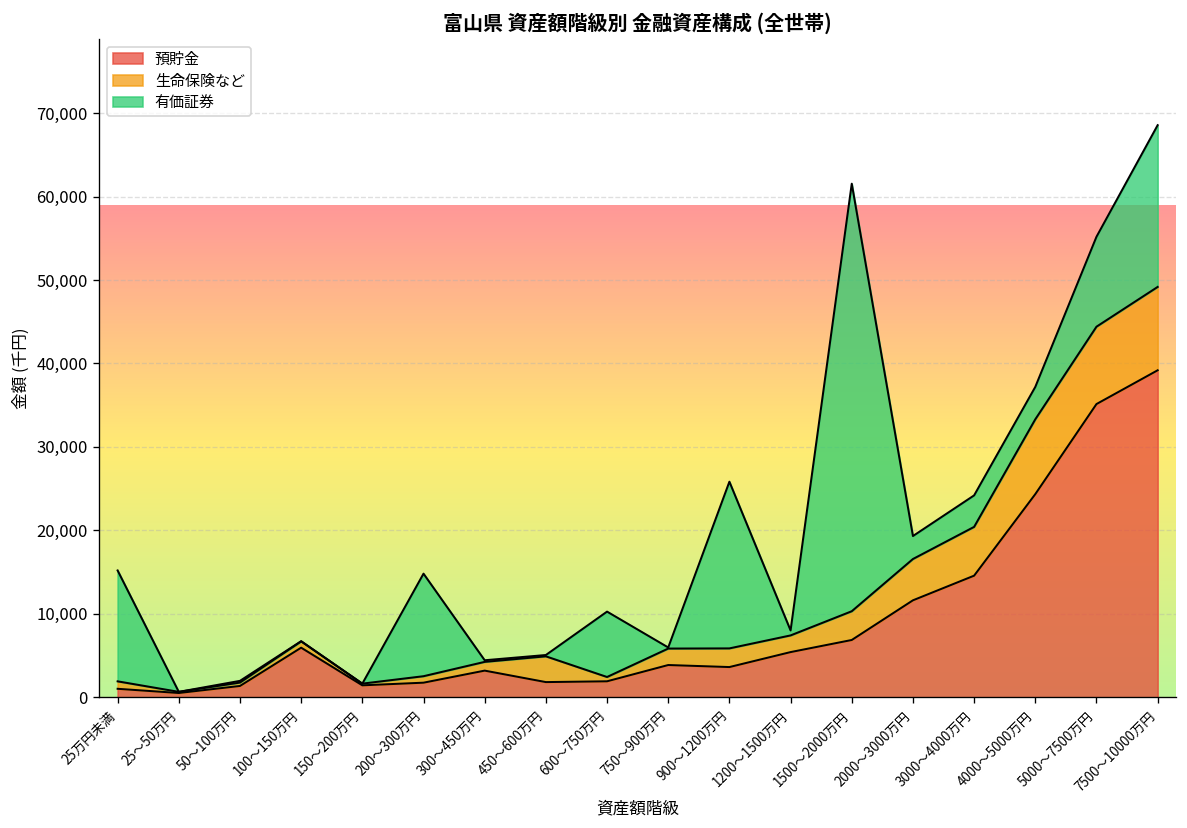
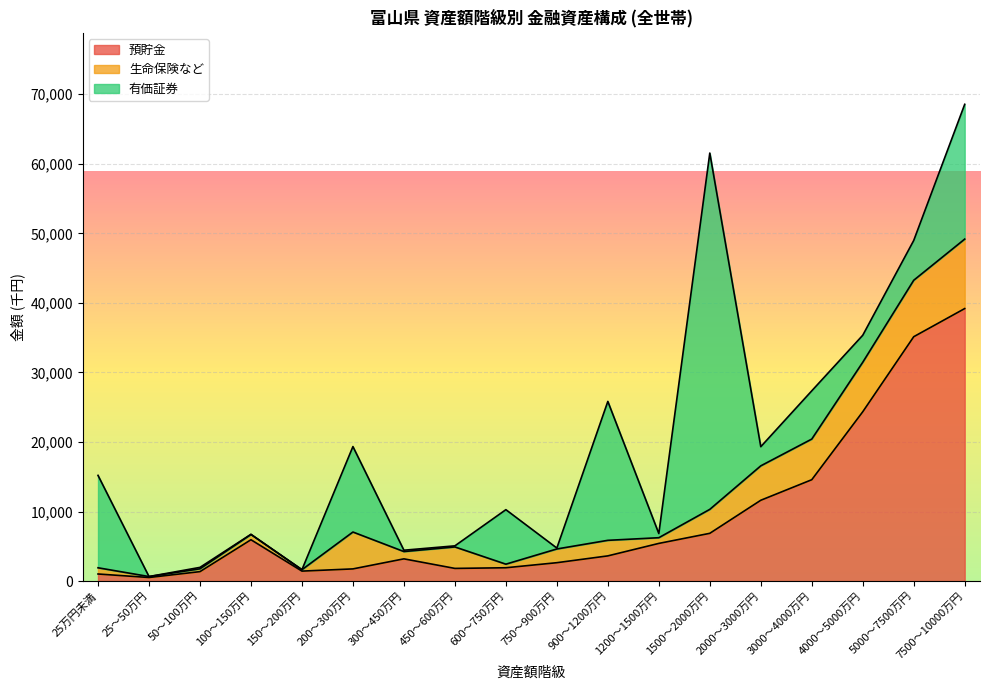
生命保険など, 200～300万円: 1,000 -> 5,000
預貯金, 750～900万円: 4,000 -> 3,000
生命保険など, 1200～1500万円: 2,000 -> 1,000
有価証券, 3000～4000万円: 4,000 -> 7,000
生命保険など, 4000～5000万円: 9,000 -> 7,000
生命保険など, 5000～7500万円: 9,000 -> 8,000
有価証券, 5000～7500万円: 11,000 -> 6,000
